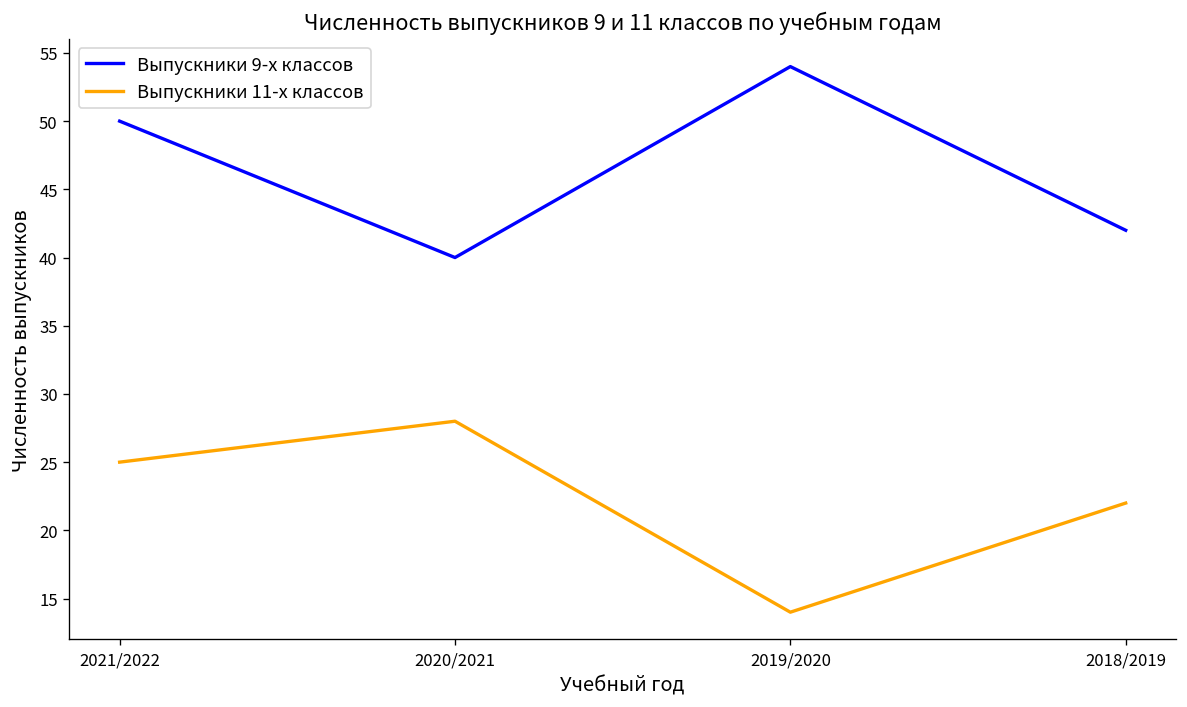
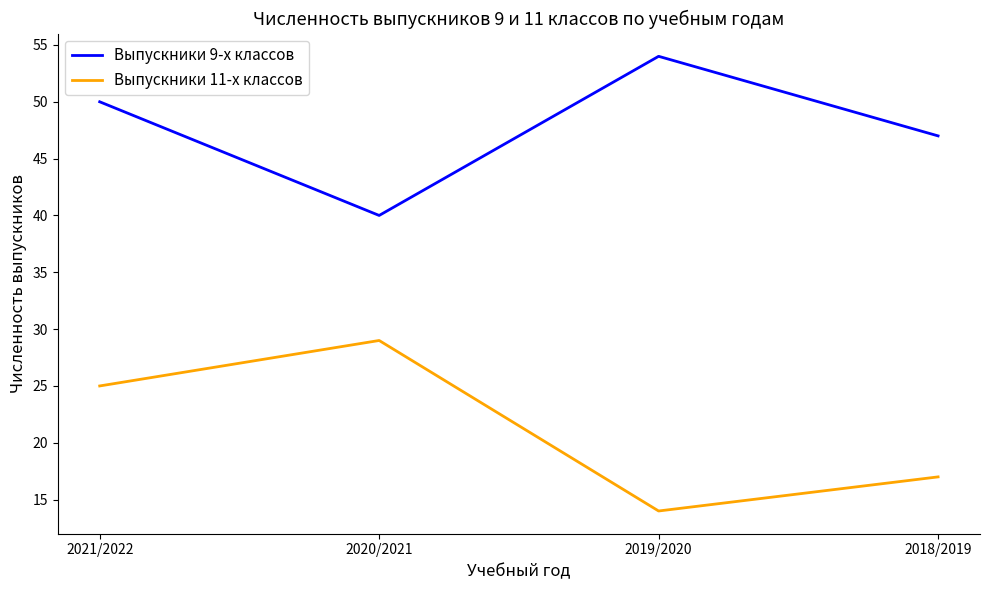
Выпускники 11-х классов, 2020/2021: 28 -> 29
Выпускники 9-х классов, 2018/2019: 42 -> 47
Выпускники 11-х классов, 2018/2019: 22 -> 17
